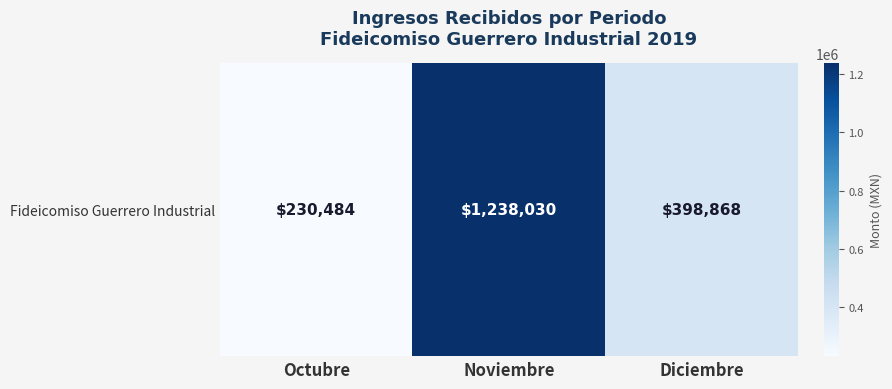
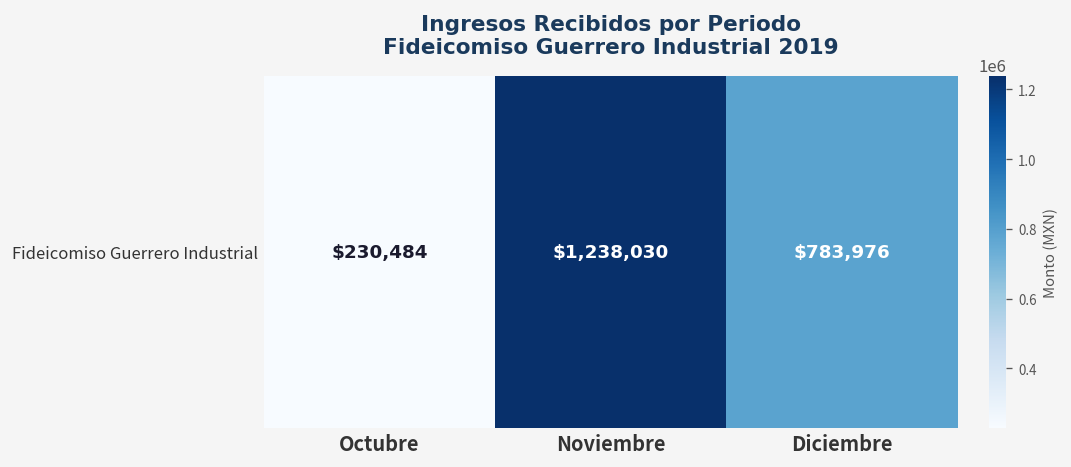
Fideicomiso Guerrero Industrial, Diciembre: $398,868 -> $783,976
